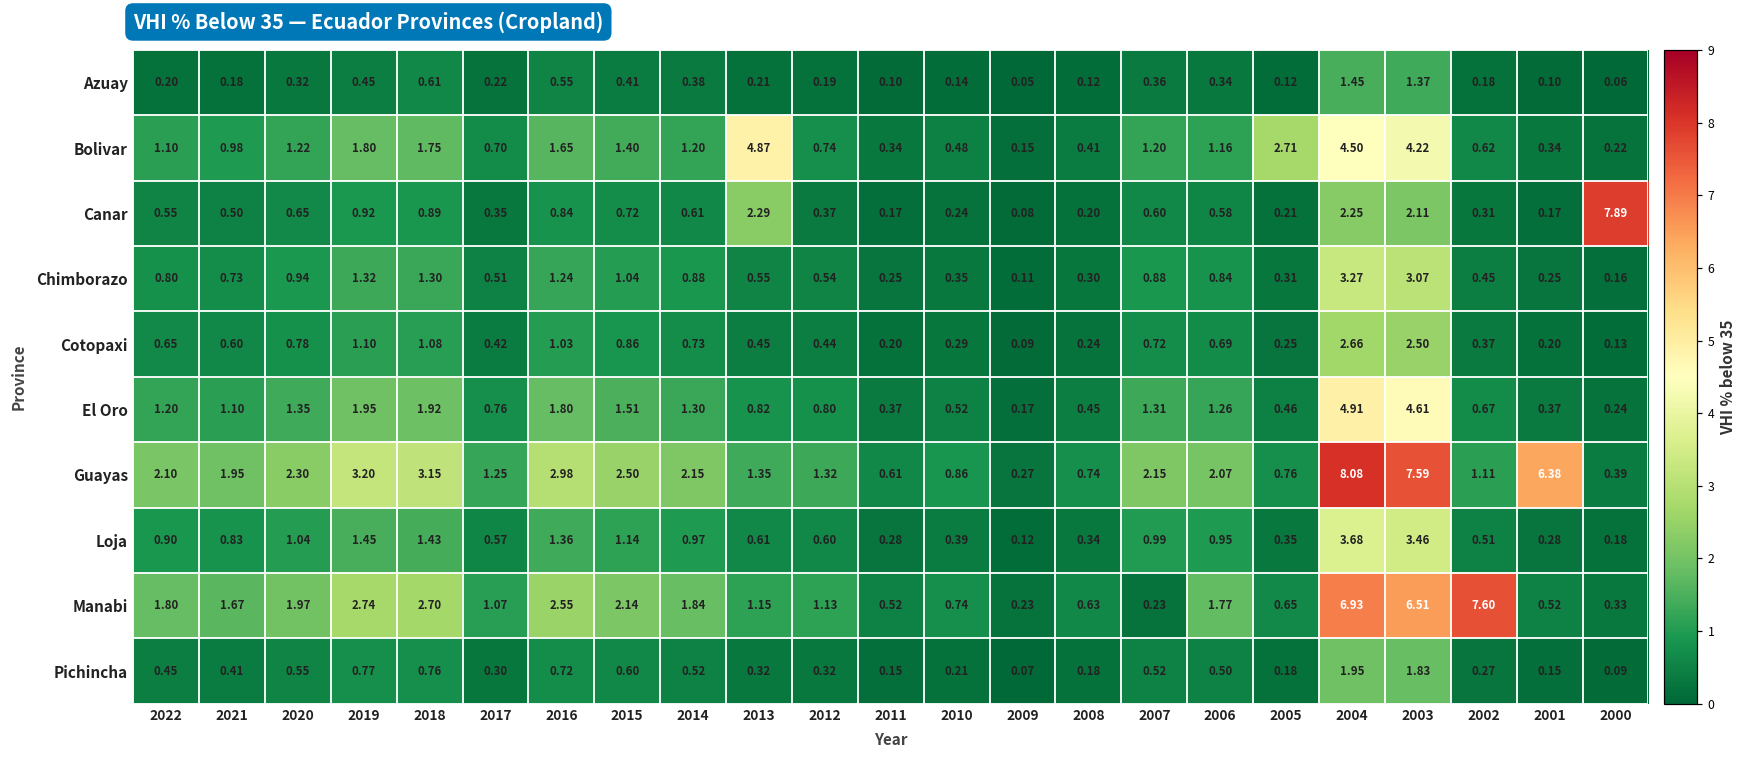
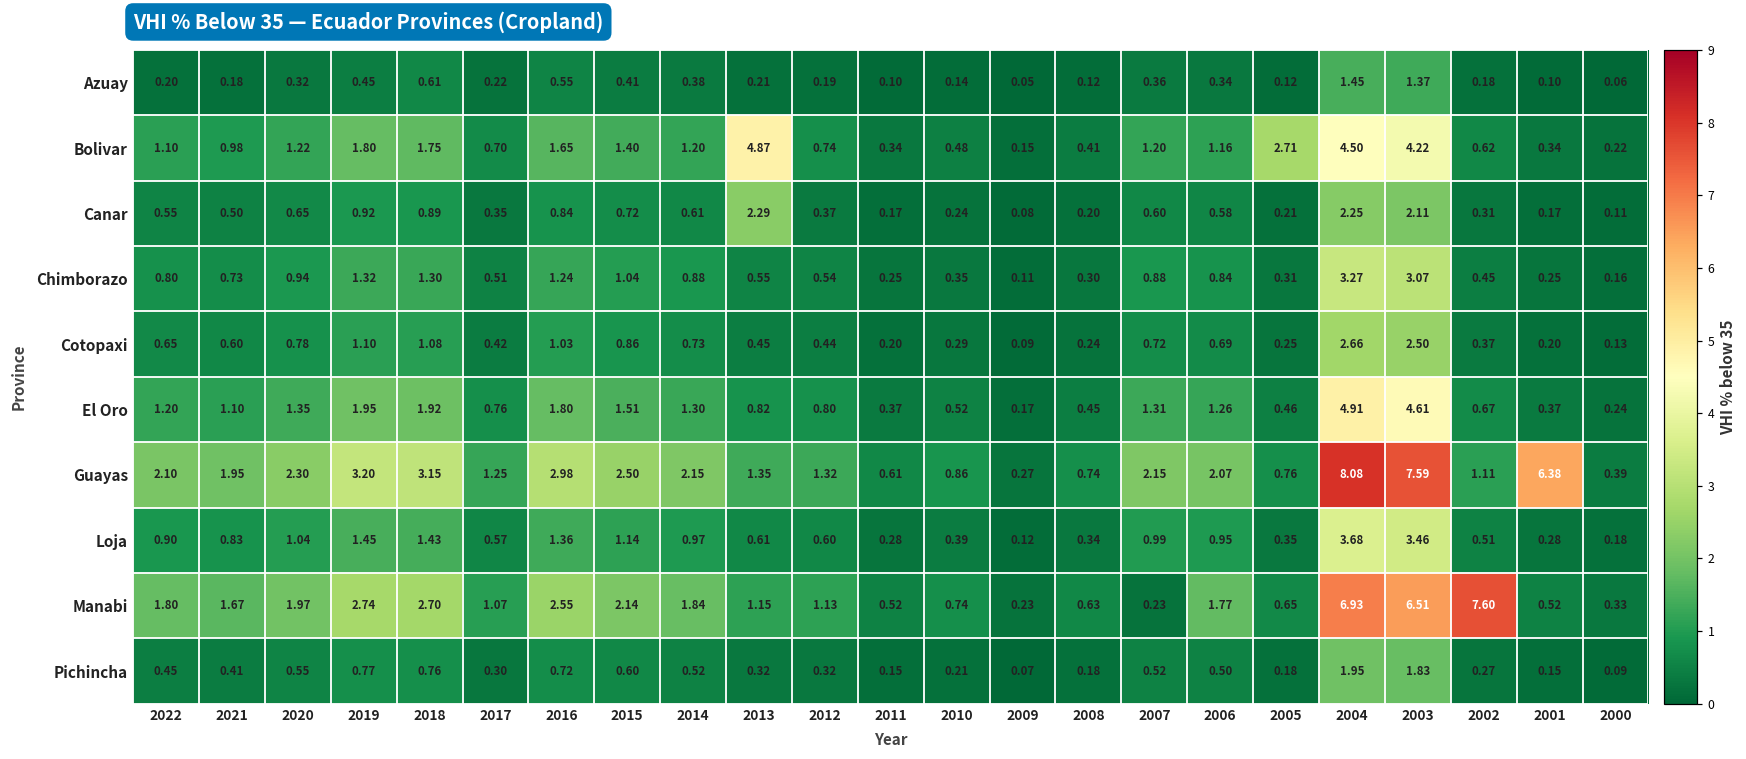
Canar, 2000: 7.89 -> 0.11
